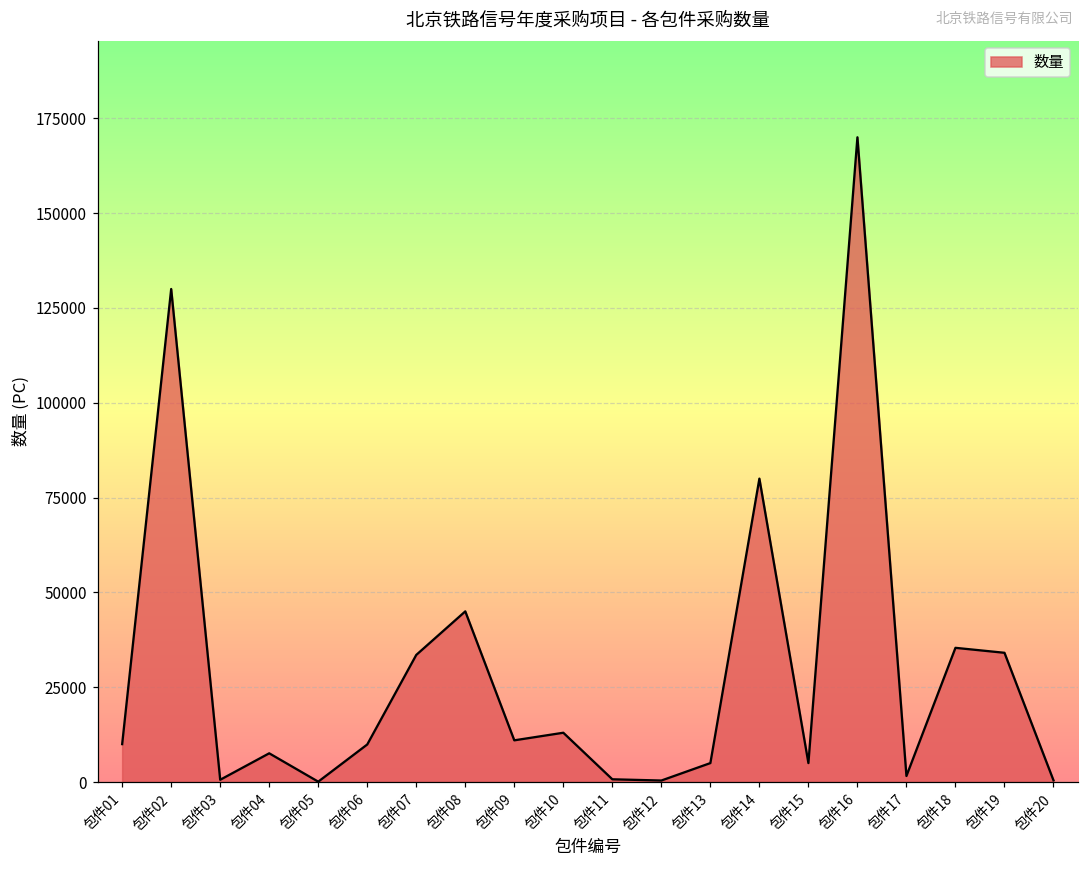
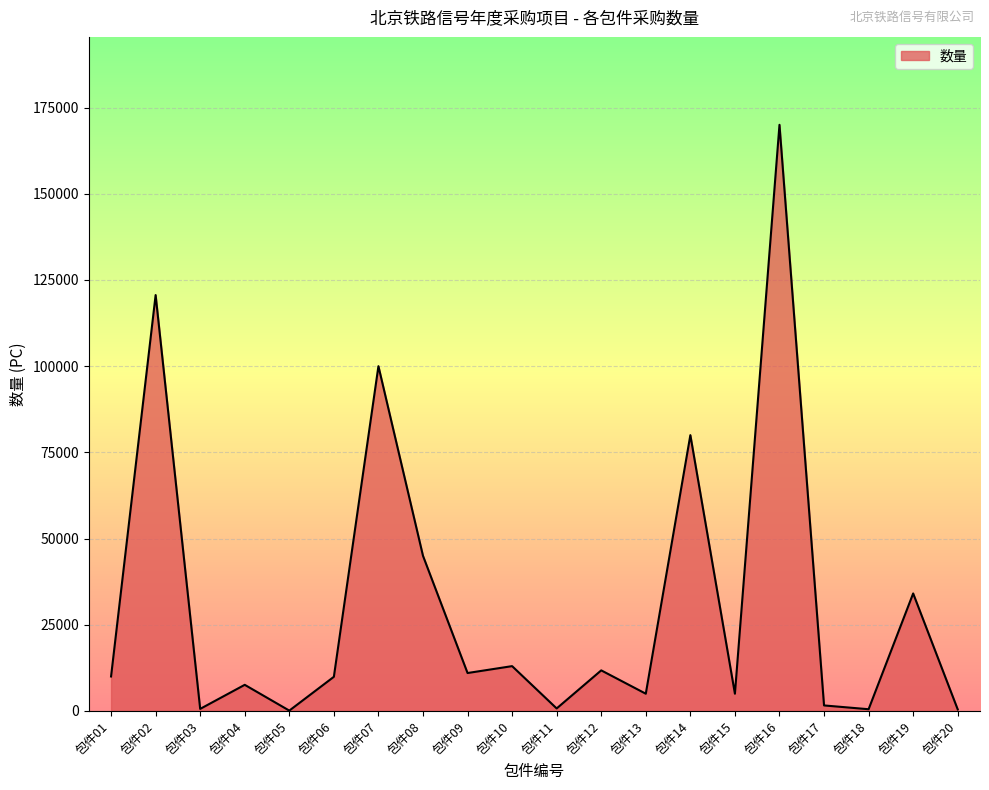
包件02: 130000 -> 121000
包件07: 34000 -> 100000
包件12: 0 -> 12000
包件18: 35000 -> 1000
